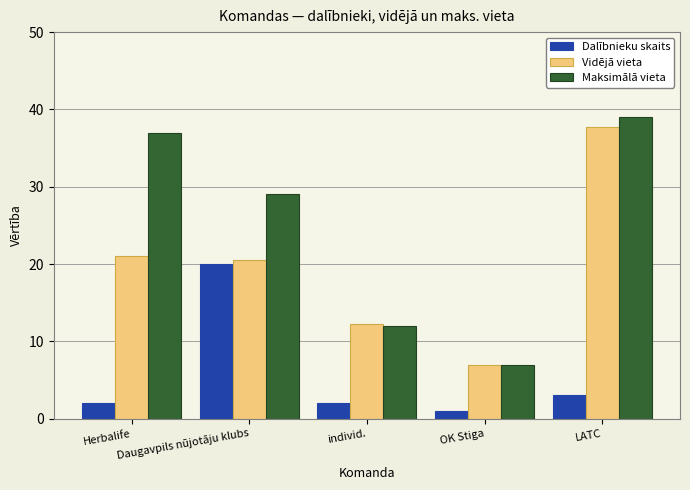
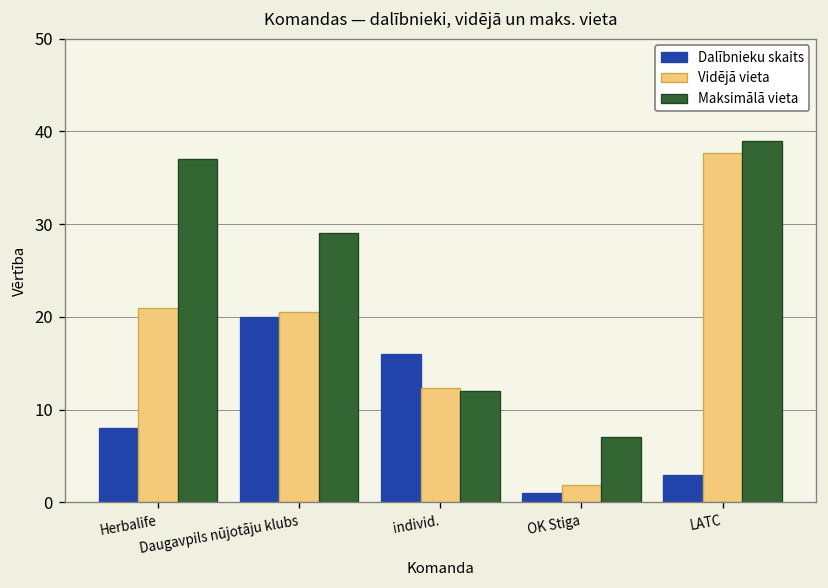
Dalībnieku skaits, Herbalife: 2 -> 8
Dalībnieku skaits, individ.: 2 -> 16
Vidējā vieta, OK Stiga: 7 -> 2
